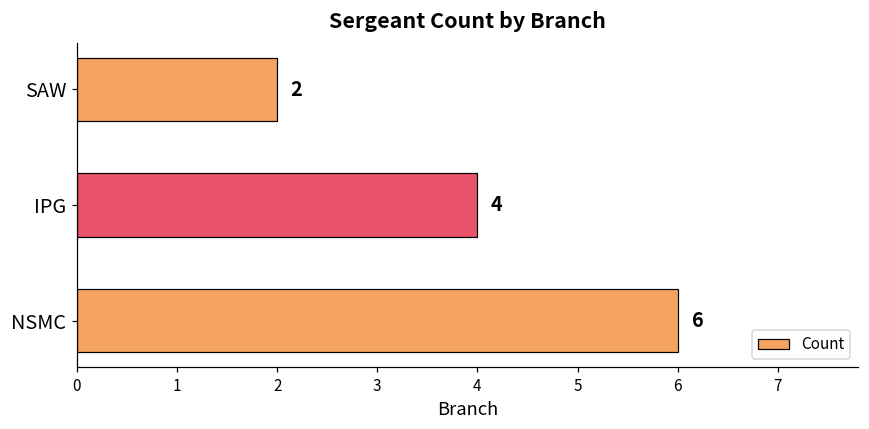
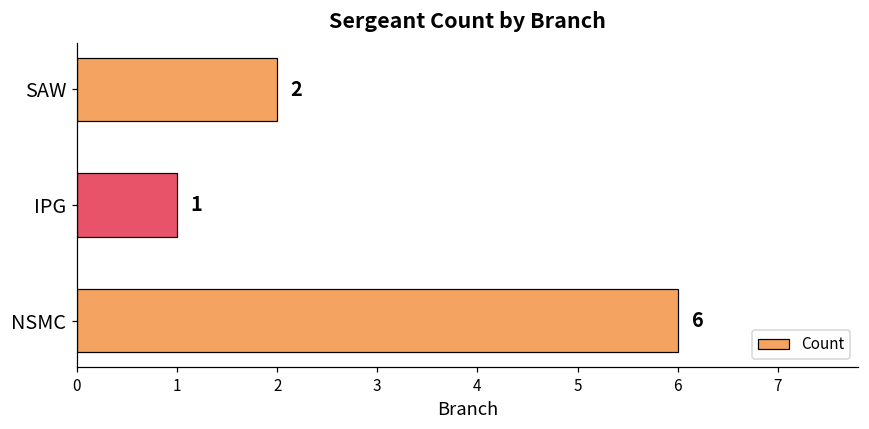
IPG: 4 -> 1
